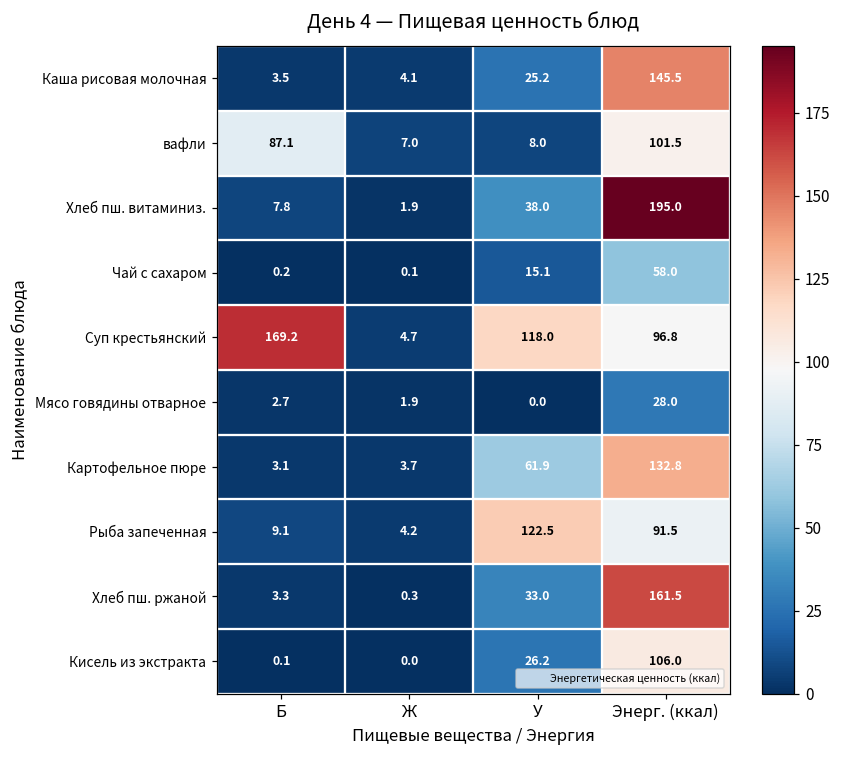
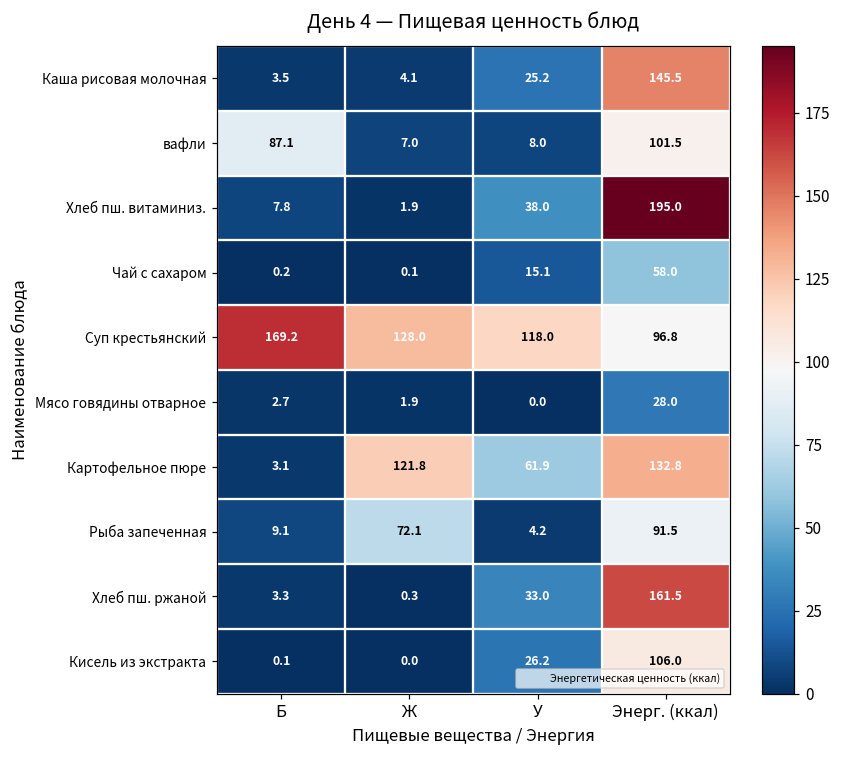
Суп крестьянский, Ж: 4.7 -> 128.0
Картофельное пюре, Ж: 3.7 -> 121.8
Рыба запеченная, Ж: 4.2 -> 72.1
Рыба запеченная, У: 122.5 -> 4.2
